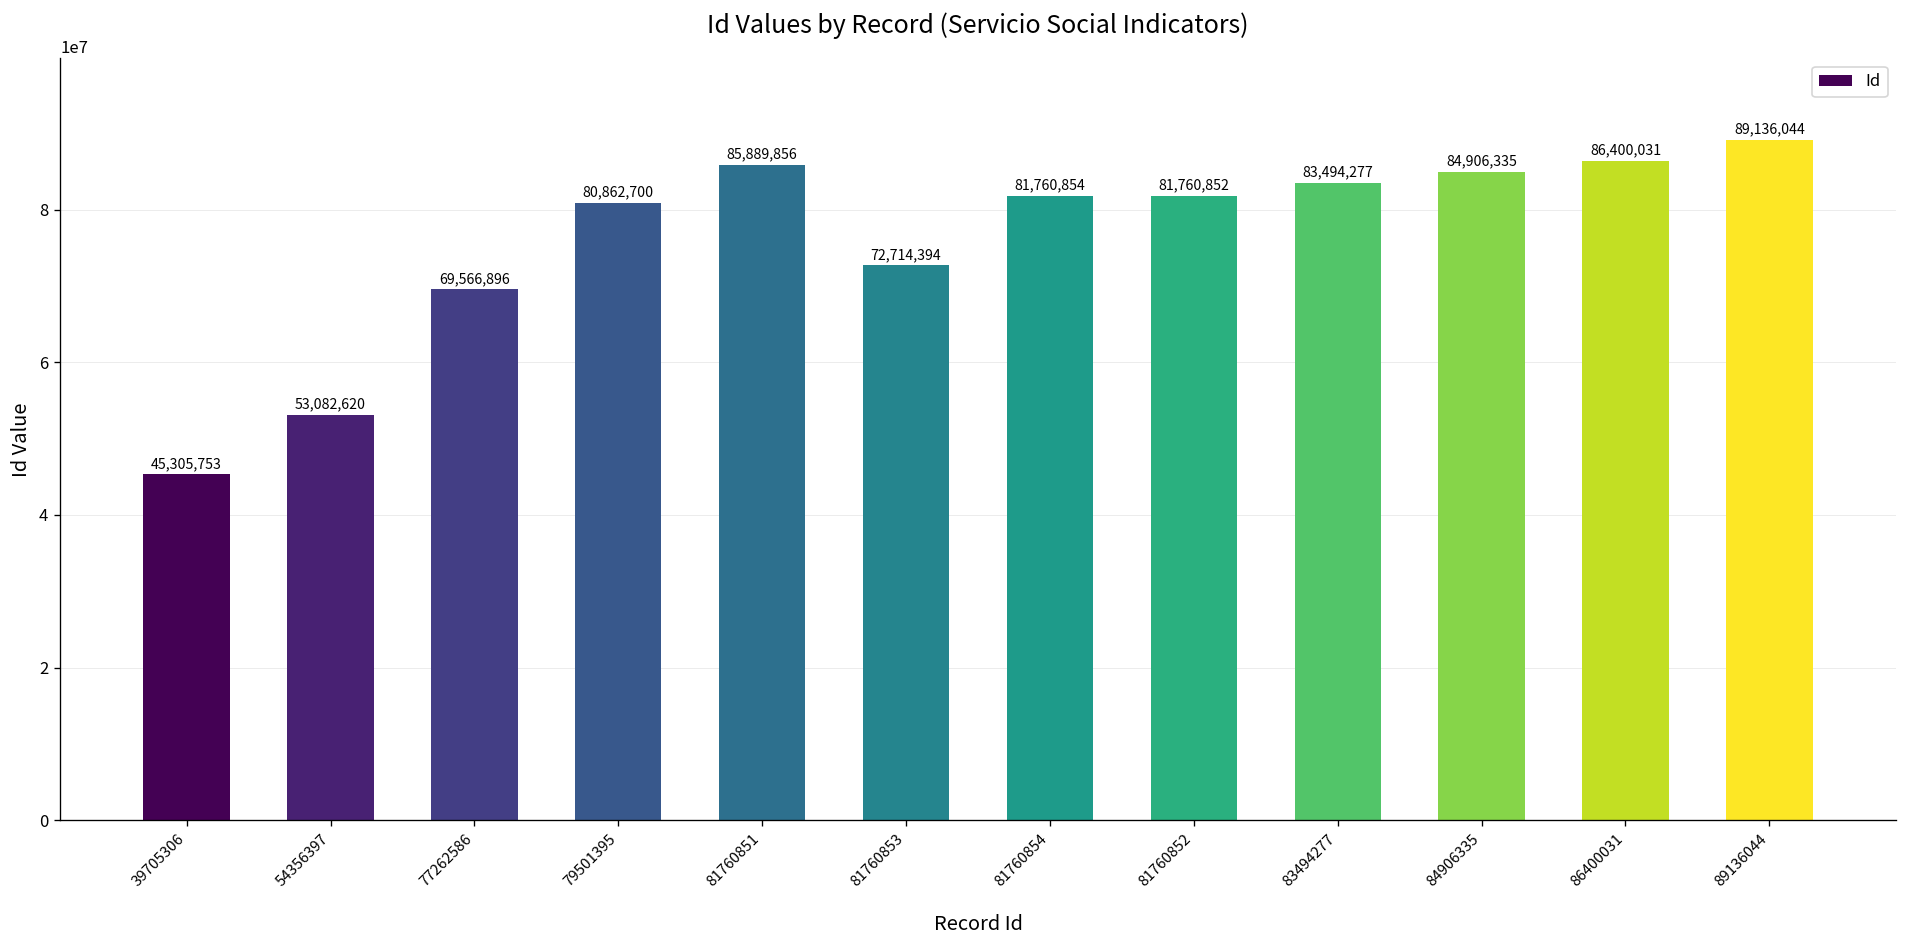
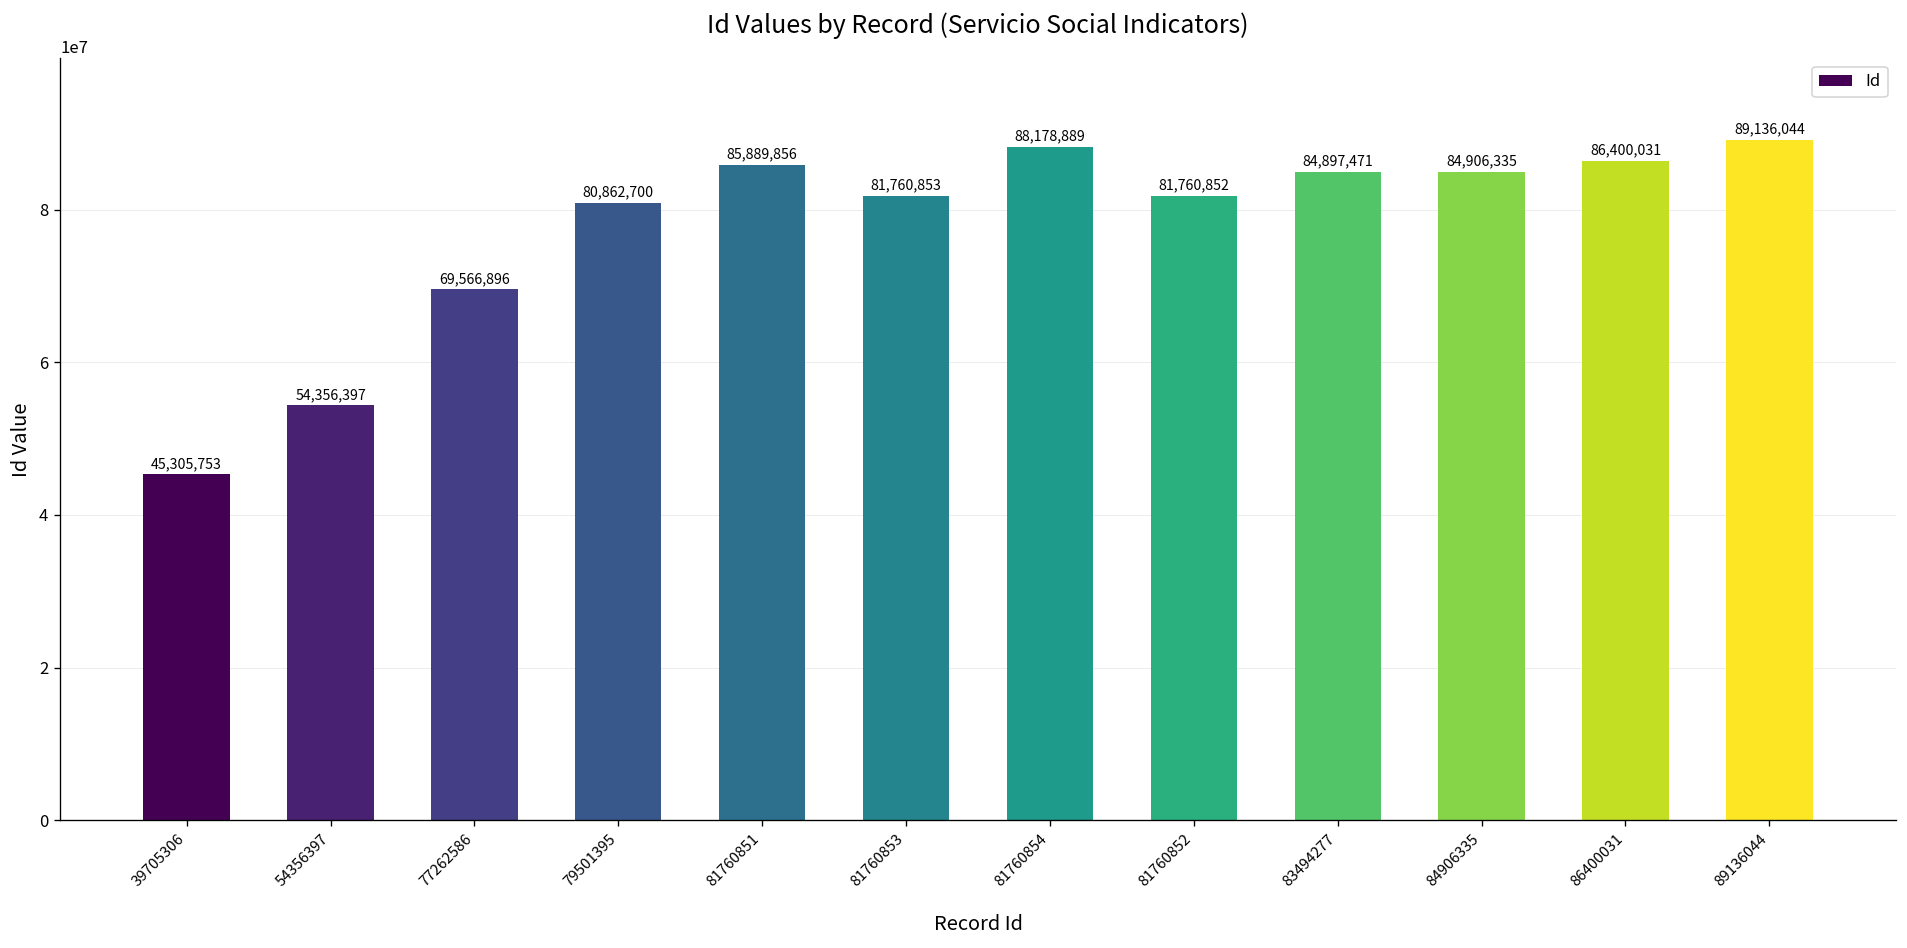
54356397: 53,082,620 -> 54,356,397
81760853: 72,714,394 -> 81,760,853
81760854: 81,760,854 -> 88,178,889
83494277: 83,494,277 -> 84,897,471
